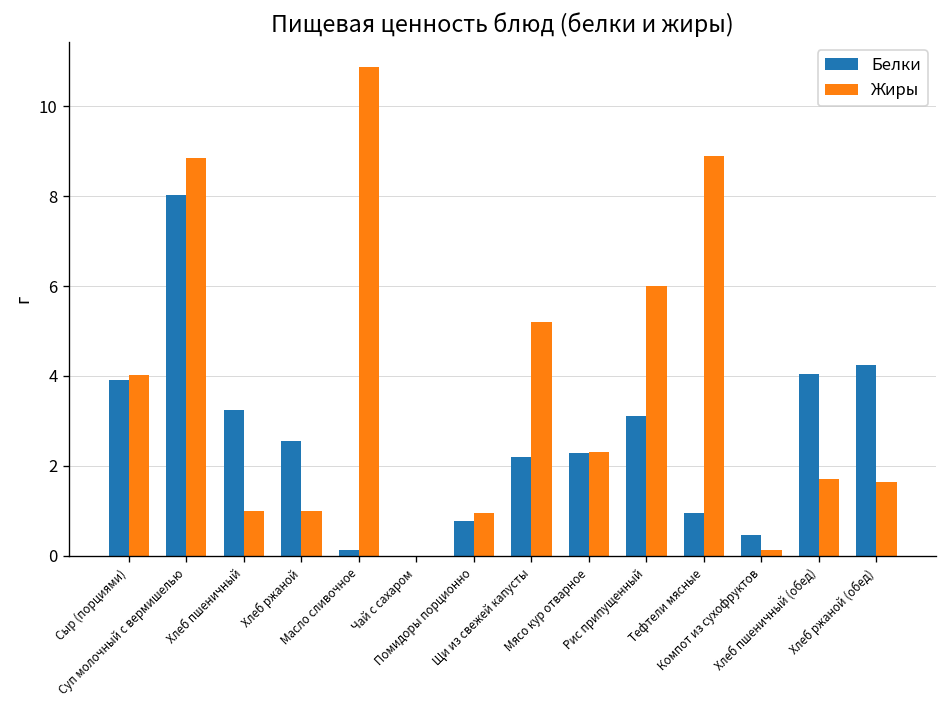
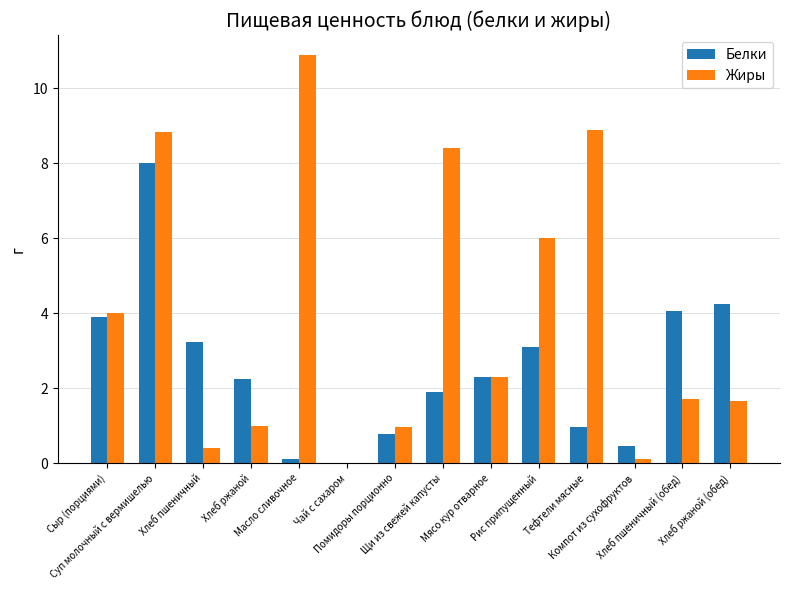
Жиры, Хлеб пшеничный: 1.0 -> 0.4
Белки, Хлеб ржаной: 2.6 -> 2.2
Белки, Щи из свежей капусты: 2.2 -> 1.9
Жиры, Щи из свежей капусты: 5.2 -> 8.4
